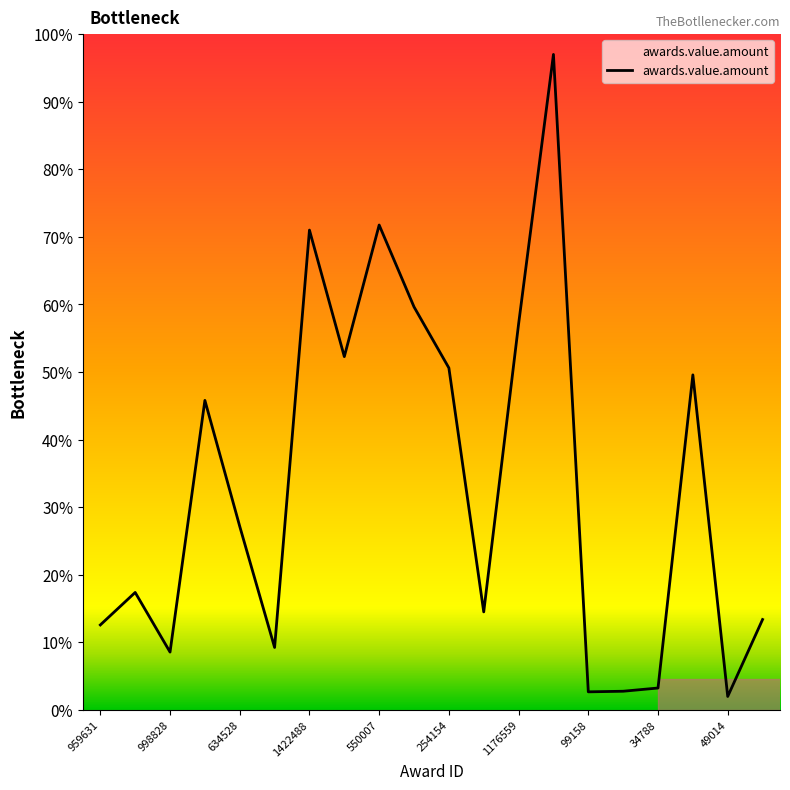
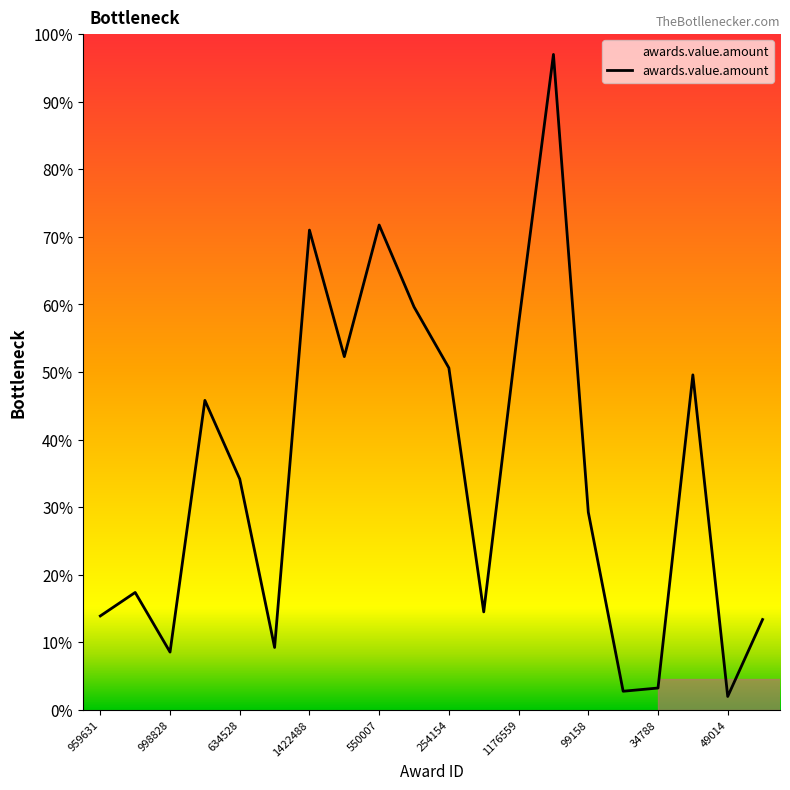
959631: 13% -> 14%
634528: 27% -> 34%
99158: 3% -> 29%
